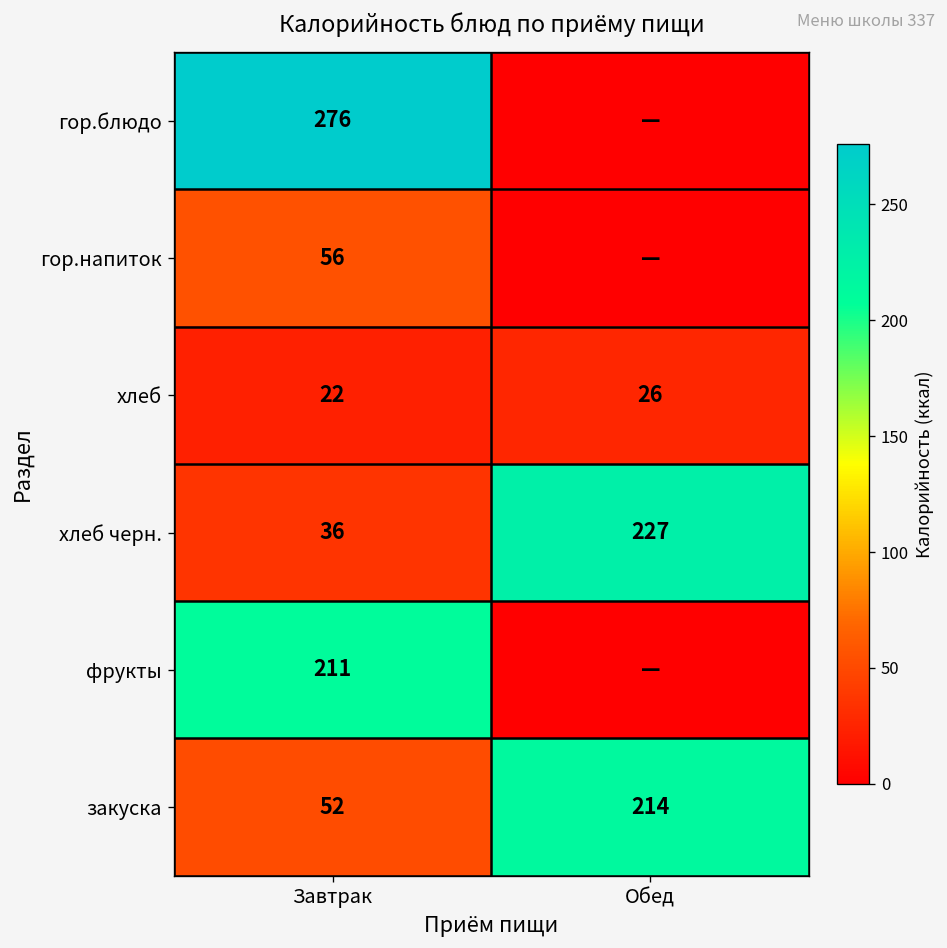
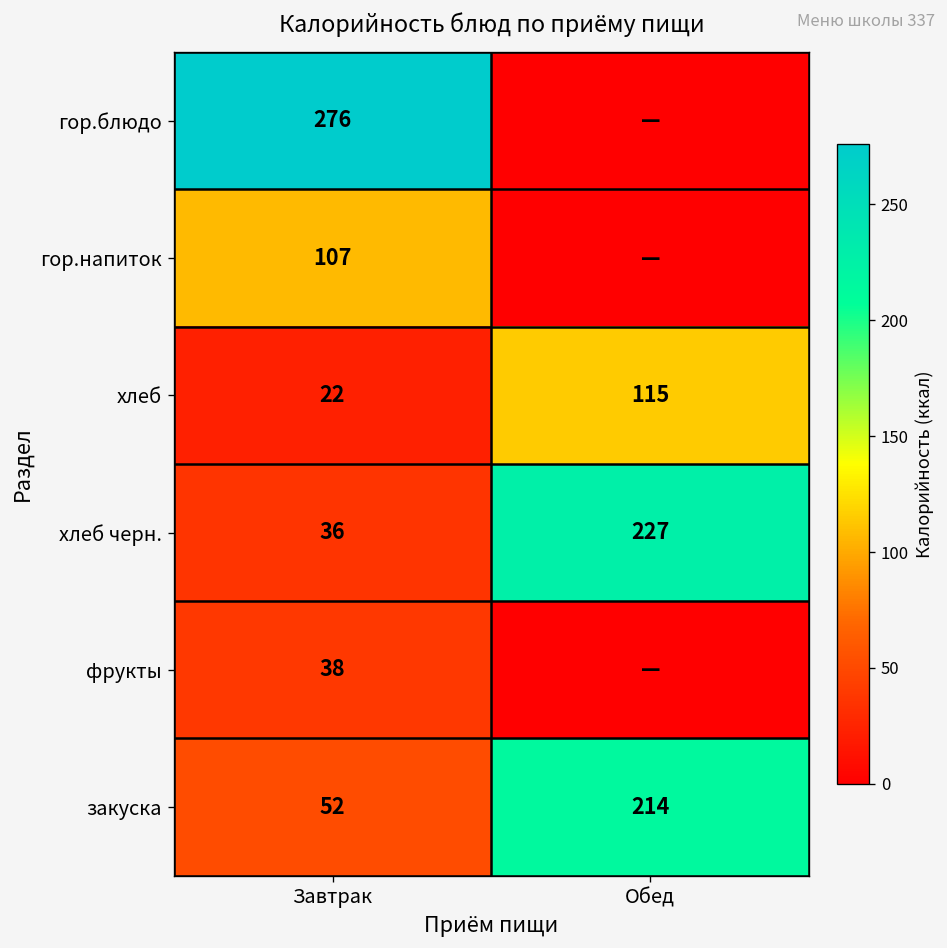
гор.напиток, Завтрак: 56 -> 107
хлеб, Обед: 26 -> 115
фрукты, Завтрак: 211 -> 38
